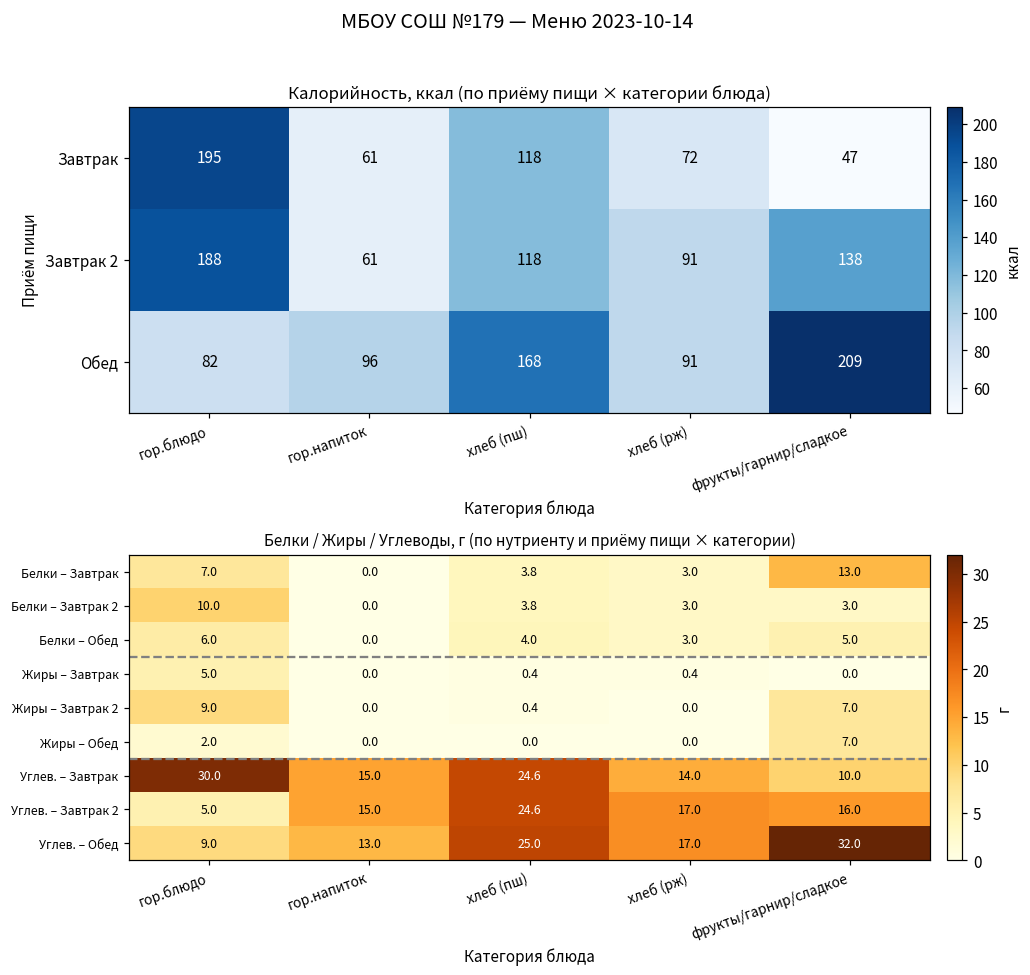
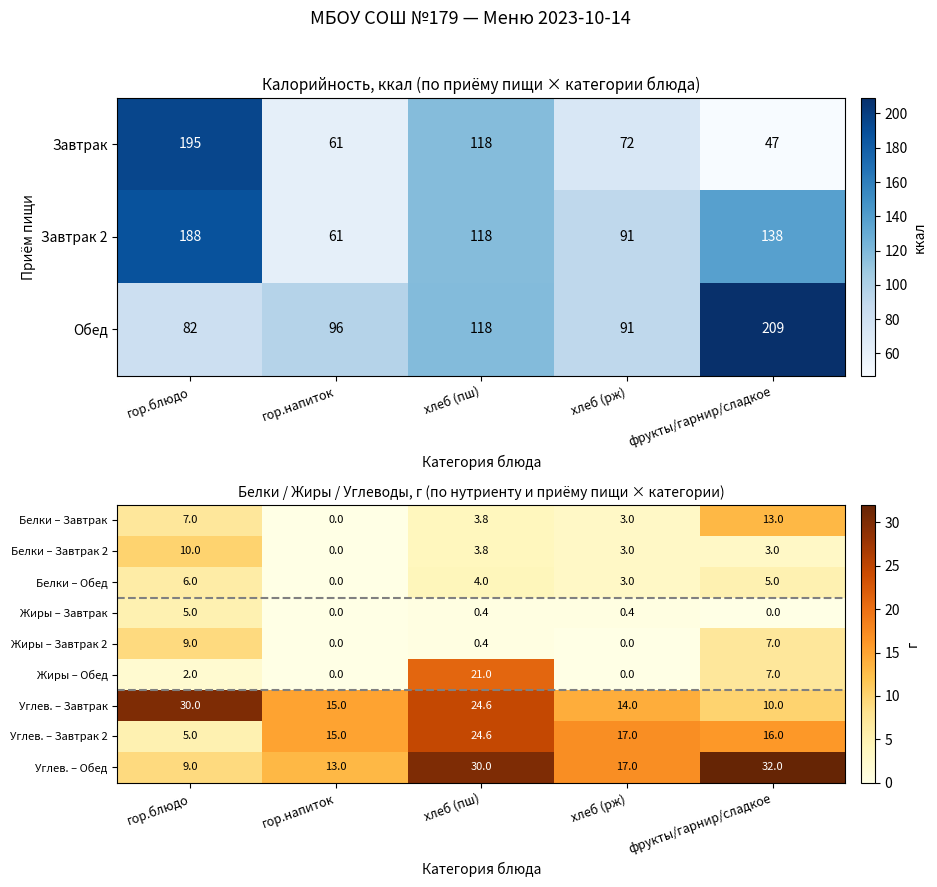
Калорийность, ккал (по приёму пищи × категории блюда), Обед, хлеб (пш): 168 -> 118
Белки / Жиры / Углеводы, г (по нутриенту и приёму пищи × категории), Жиры – Обед, хлеб (пш): 0.0 -> 21.0
Белки / Жиры / Углеводы, г (по нутриенту и приёму пищи × категории), Углев. – Обед, хлеб (пш): 25.0 -> 30.0
